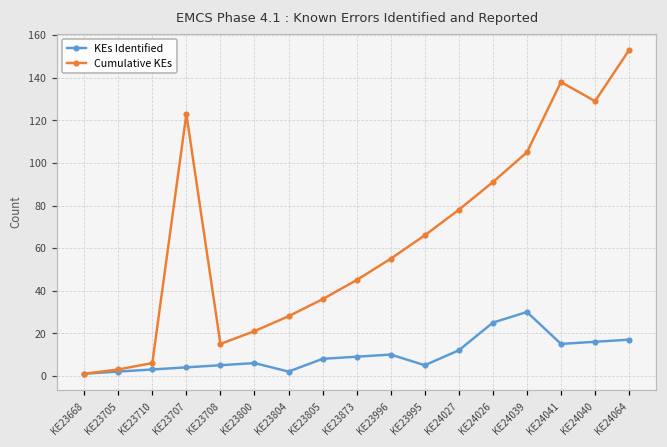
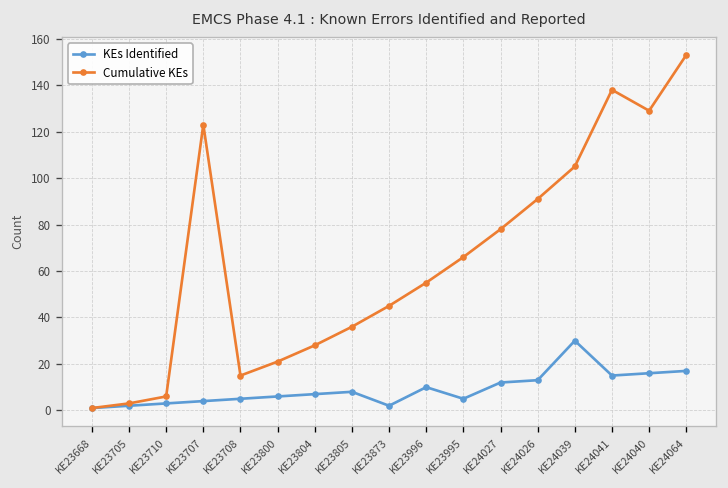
KEs Identified, KE23804: 2 -> 7
KEs Identified, KE23873: 9 -> 2
KEs Identified, KE24026: 25 -> 13
